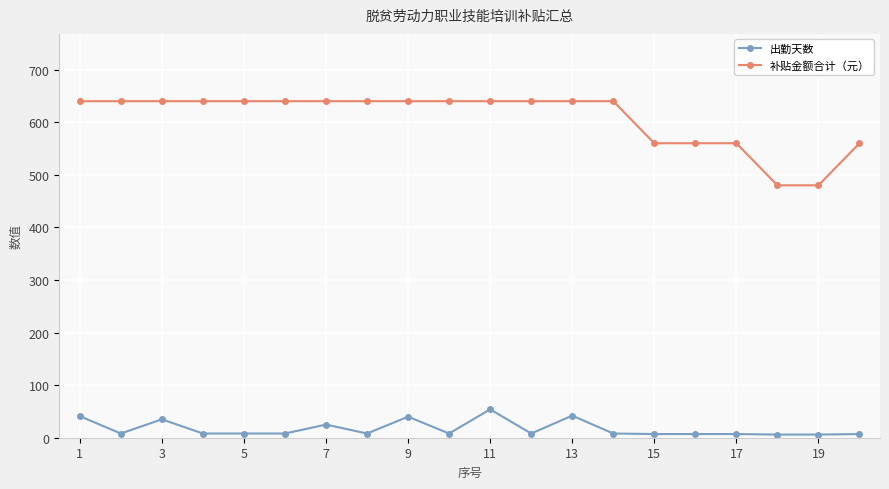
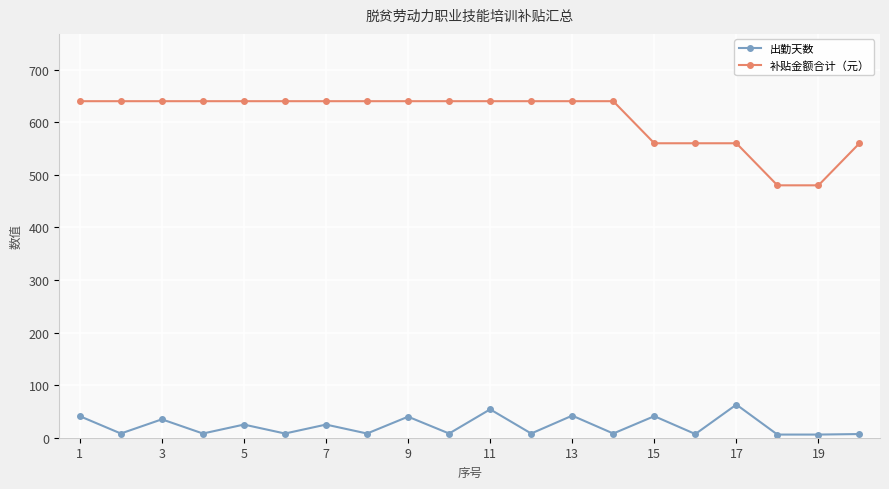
出勤天数, 5: 10 -> 30
出勤天数, 15: 10 -> 40
出勤天数, 17: 10 -> 60
